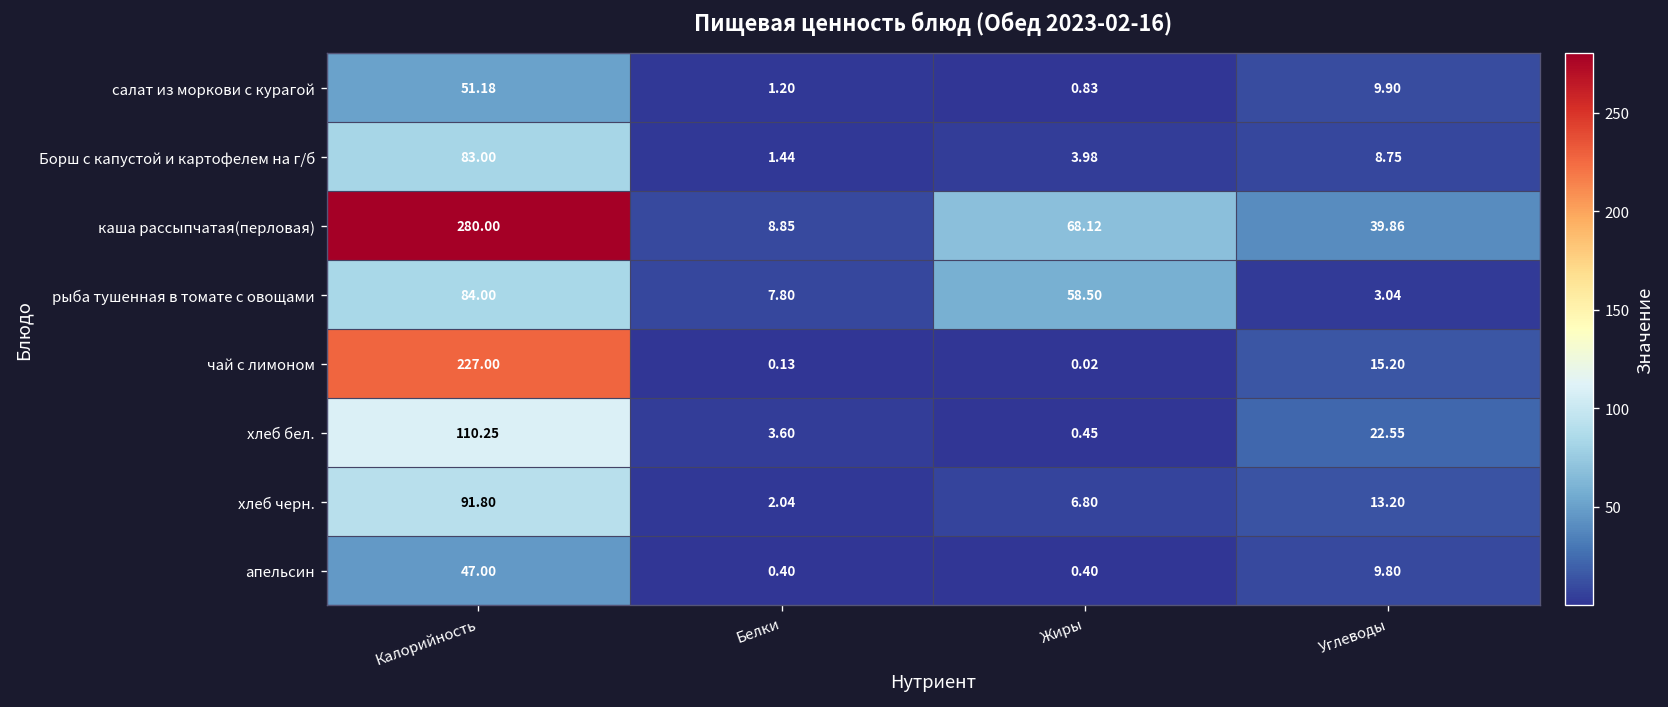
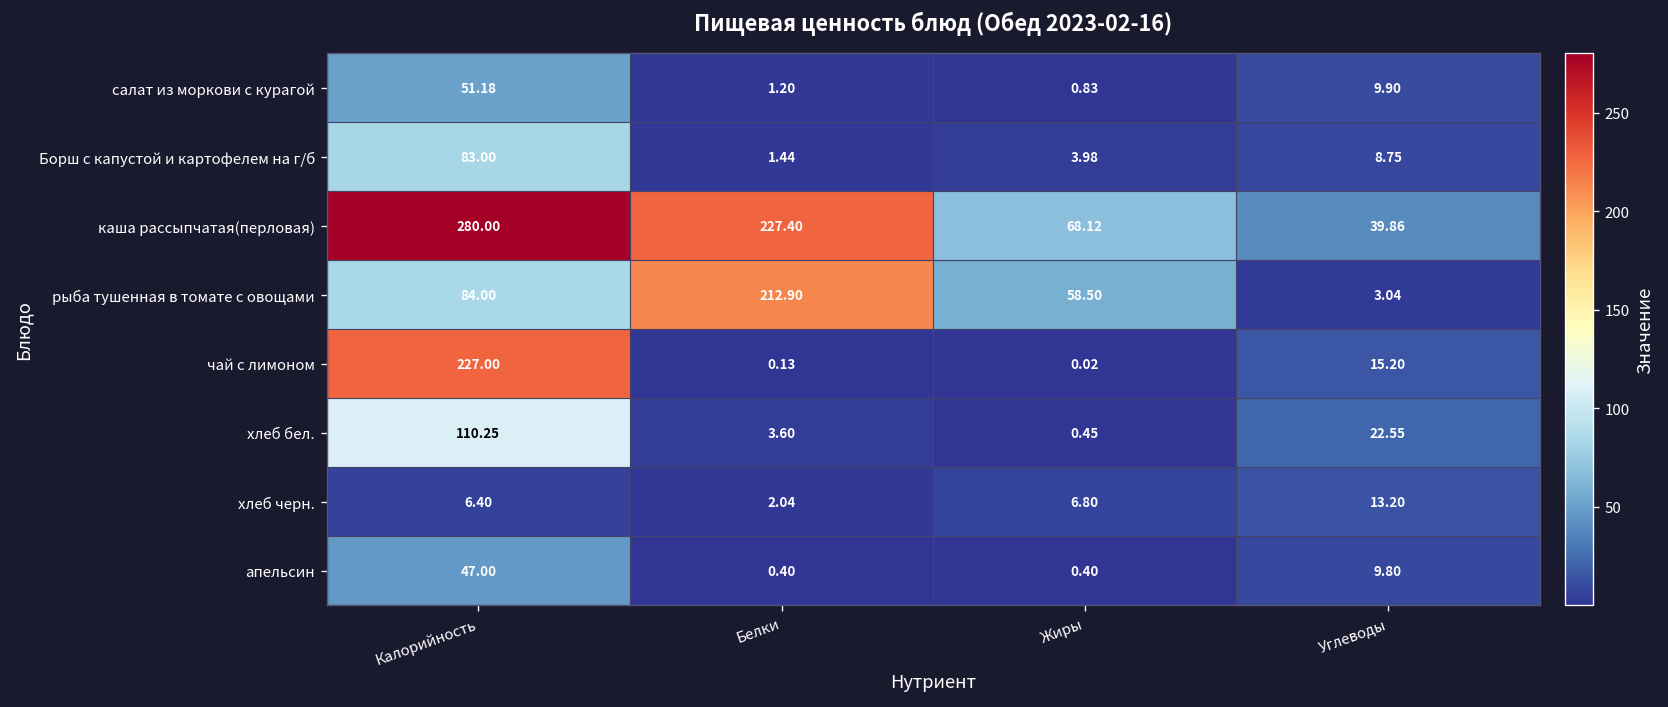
каша рассыпчатая(перловая), Белки: 8.85 -> 227.40
рыба тушенная в томате с овощами, Белки: 7.80 -> 212.90
хлеб черн., Калорийность: 91.80 -> 6.40
